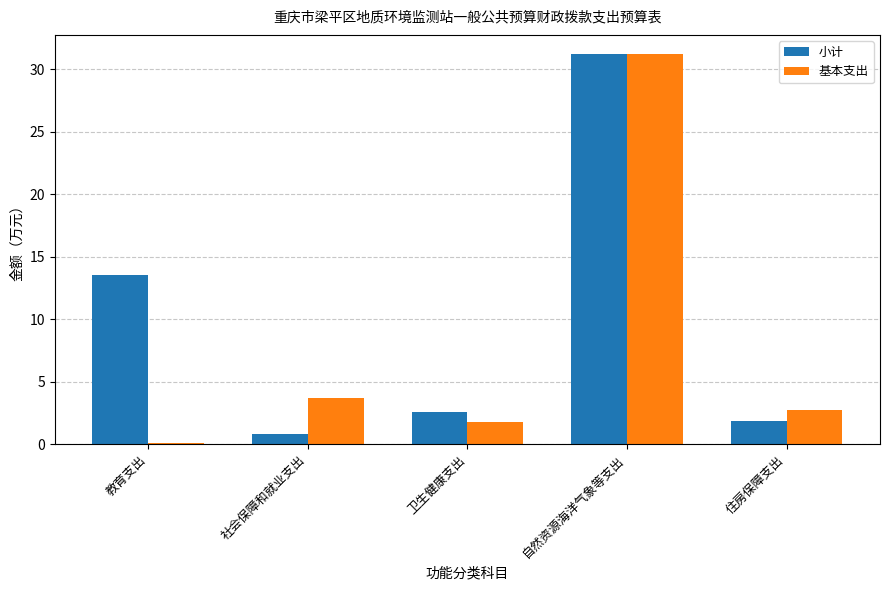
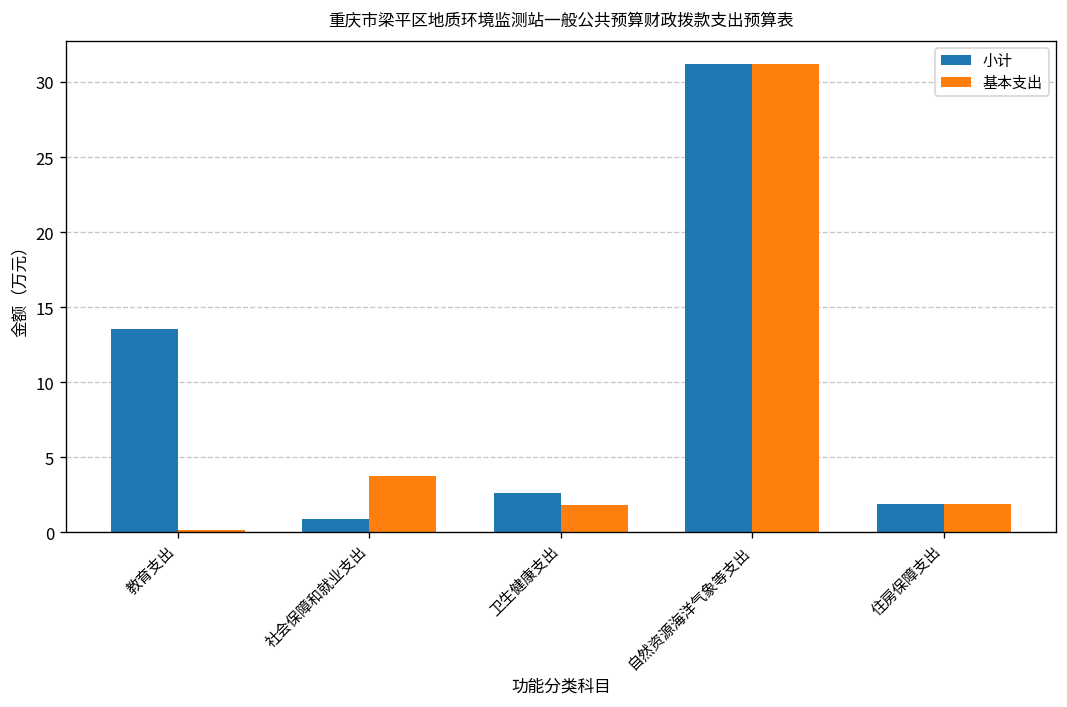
基本支出, 住房保障支出: 2.8 -> 1.9
